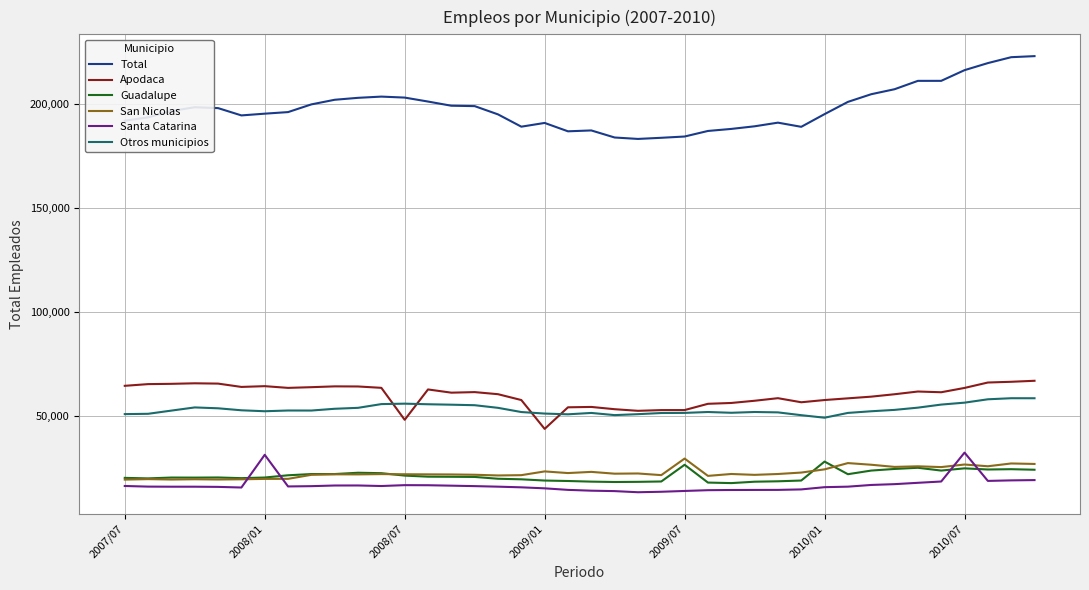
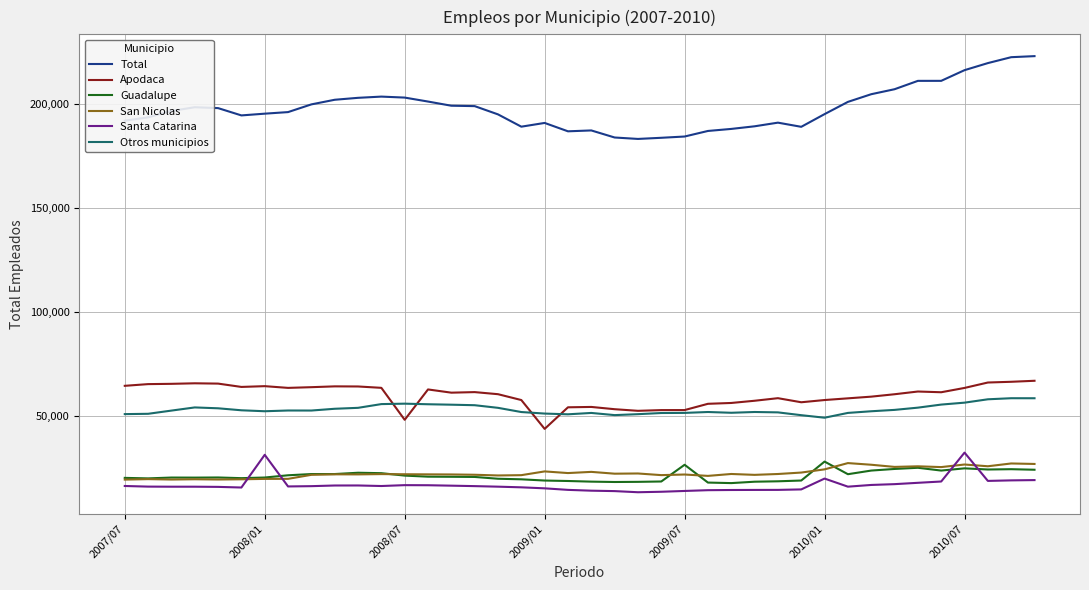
San Nicolas, 2009/07: 29,000 -> 22,000
Santa Catarina, 2010/01: 16,000 -> 20,000
